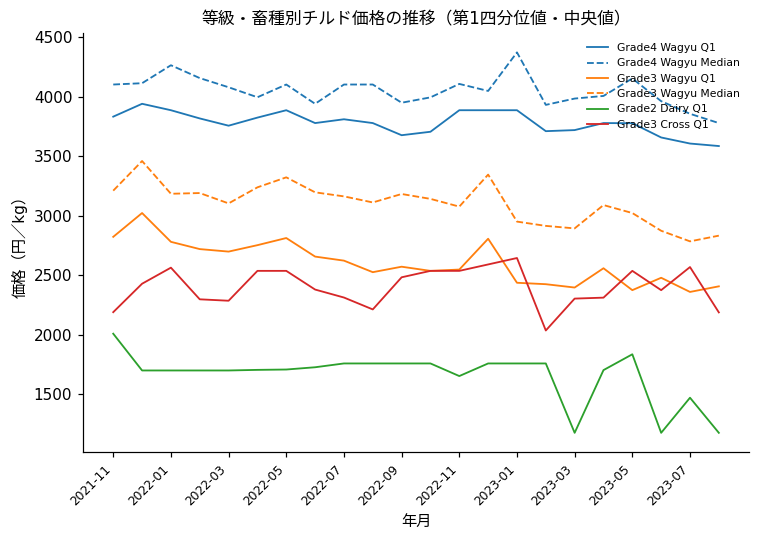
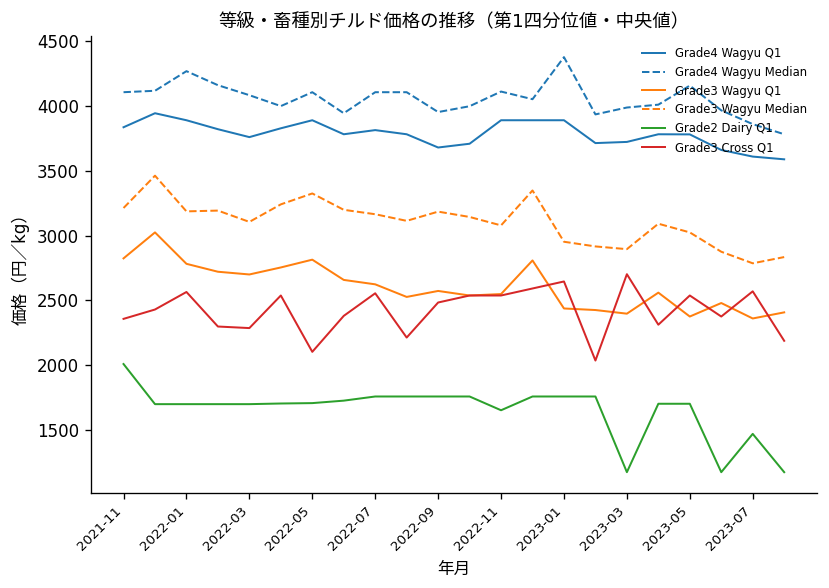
Grade3 Cross Q1, 2021-11: 2190 -> 2360
Grade3 Cross Q1, 2022-05: 2540 -> 2100
Grade3 Cross Q1, 2022-07: 2310 -> 2560
Grade3 Cross Q1, 2023-03: 2310 -> 2700
Grade2 Dairy Q1, 2023-05: 1840 -> 1700
